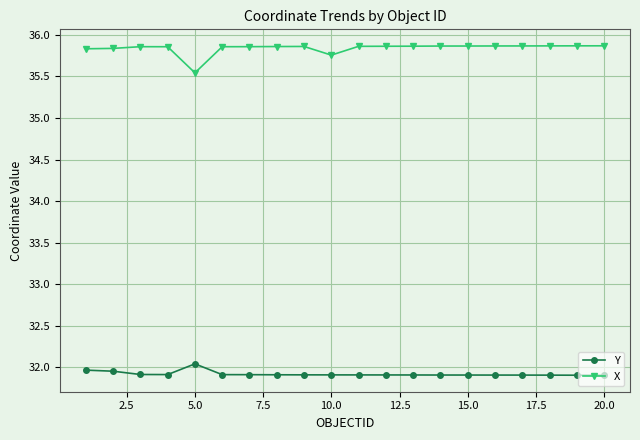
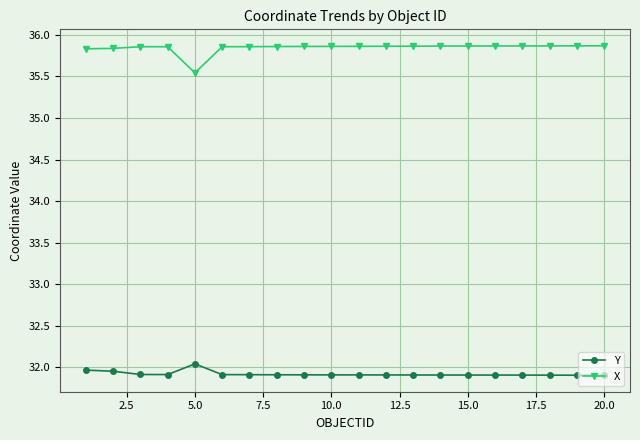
X, 10.0: 35.8 -> 35.9
